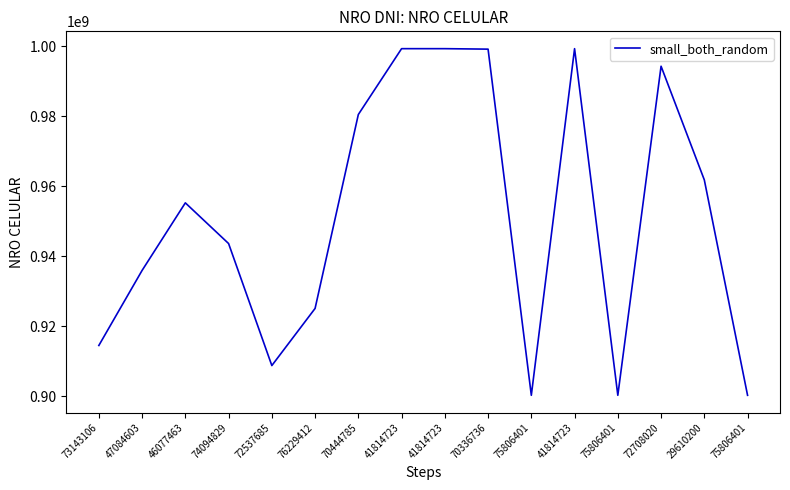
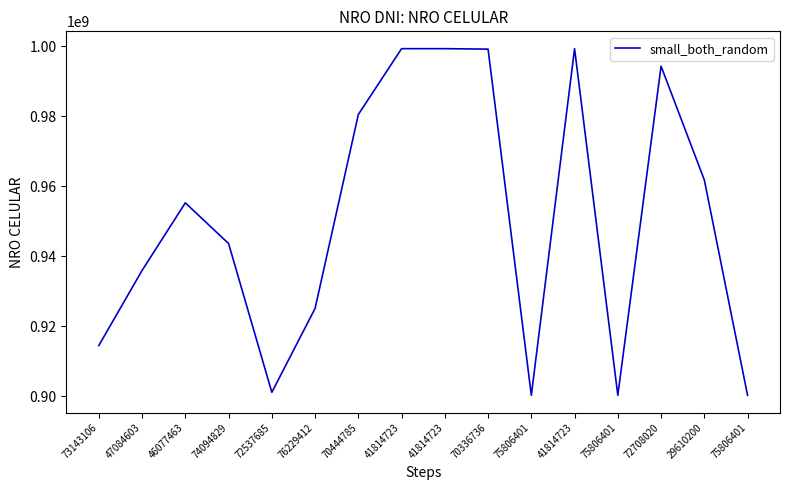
72537685: 909000000 -> 901000000
